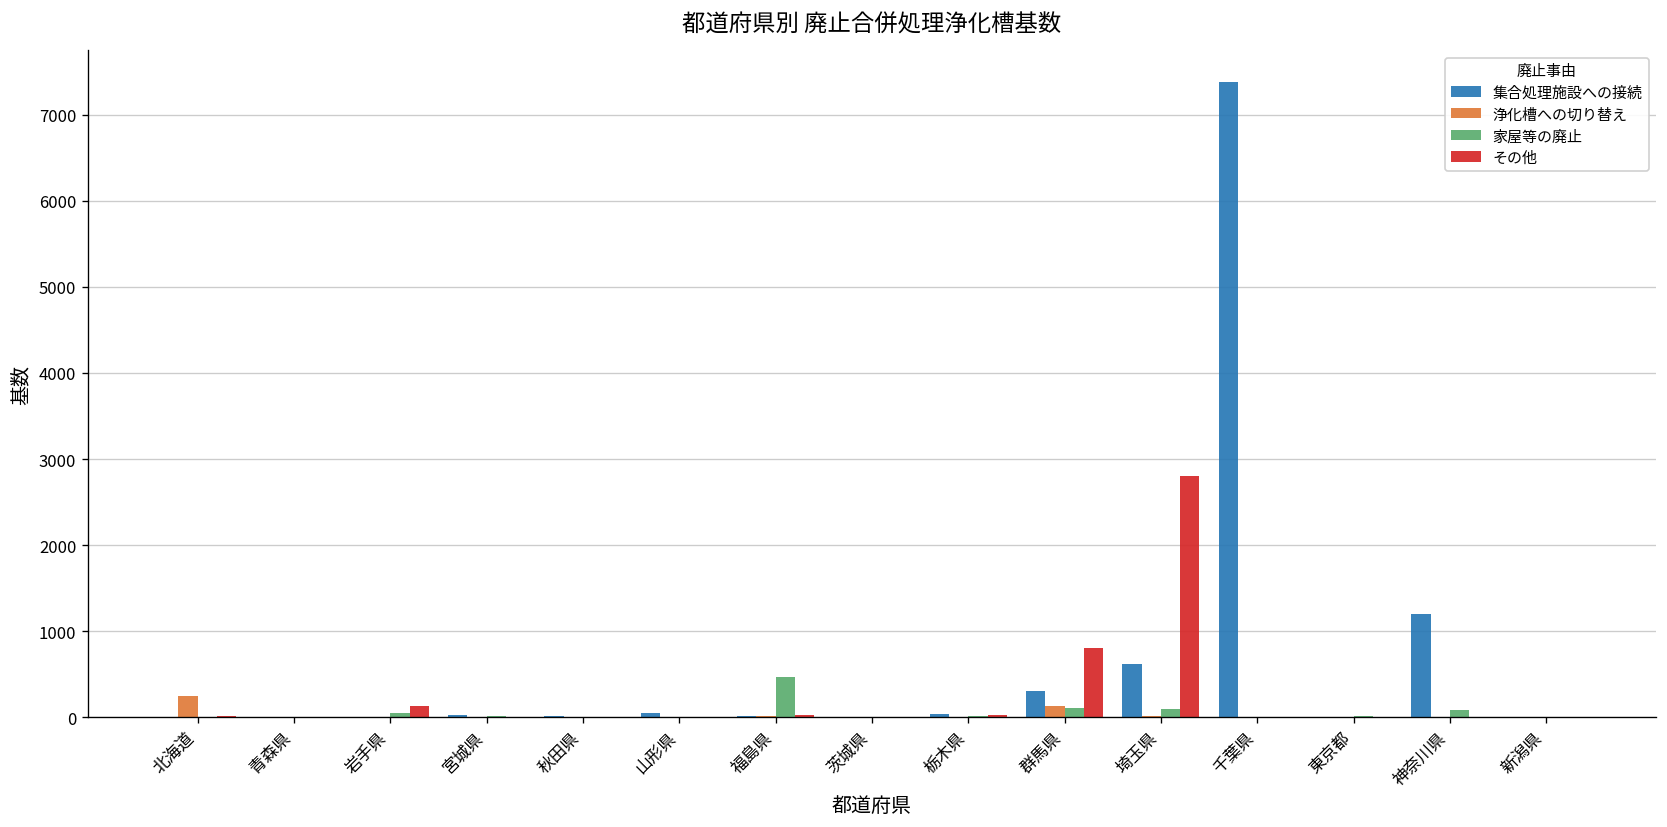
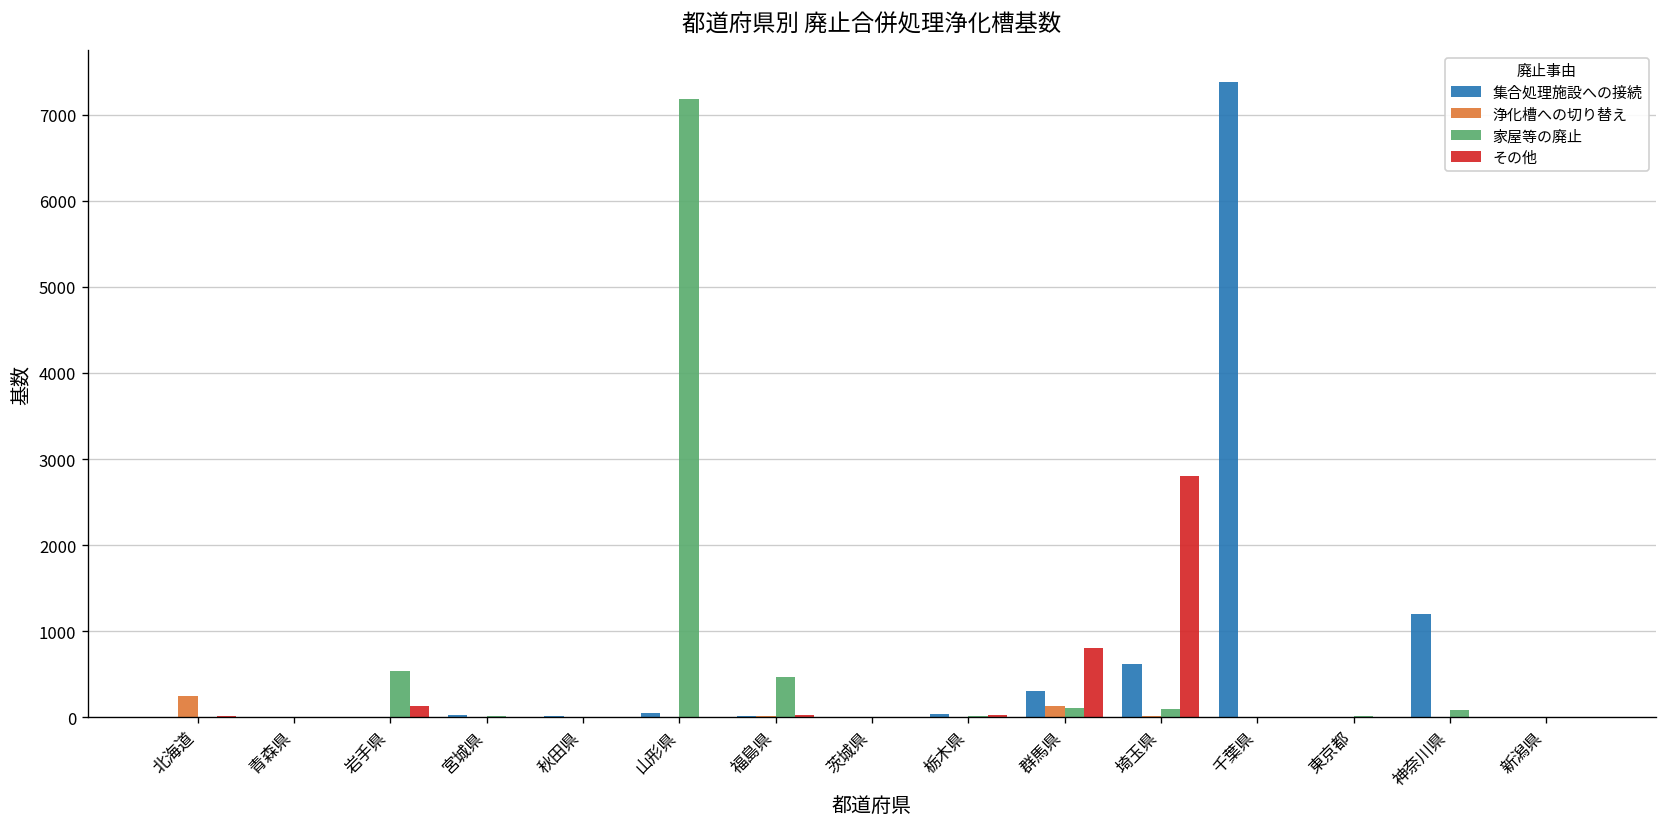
家屋等の廃止, 岩手県: 100 -> 500
家屋等の廃止, 山形県: 0 -> 7200
